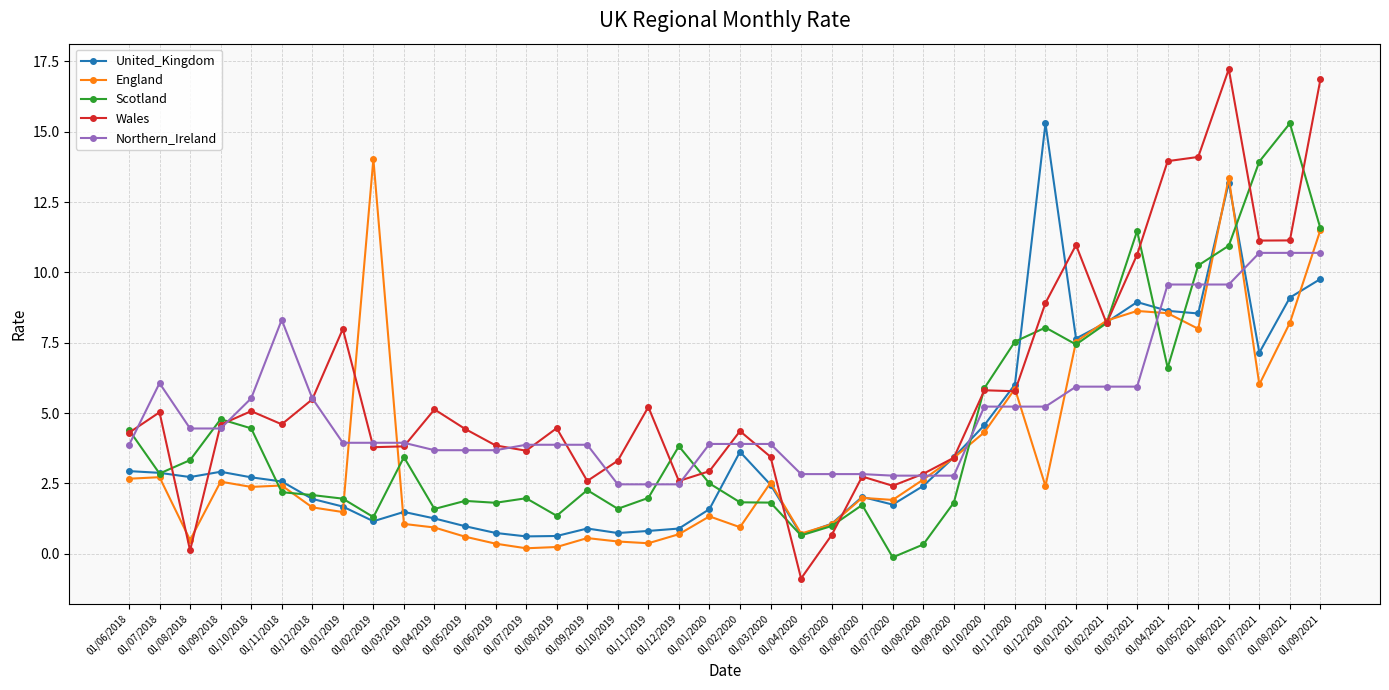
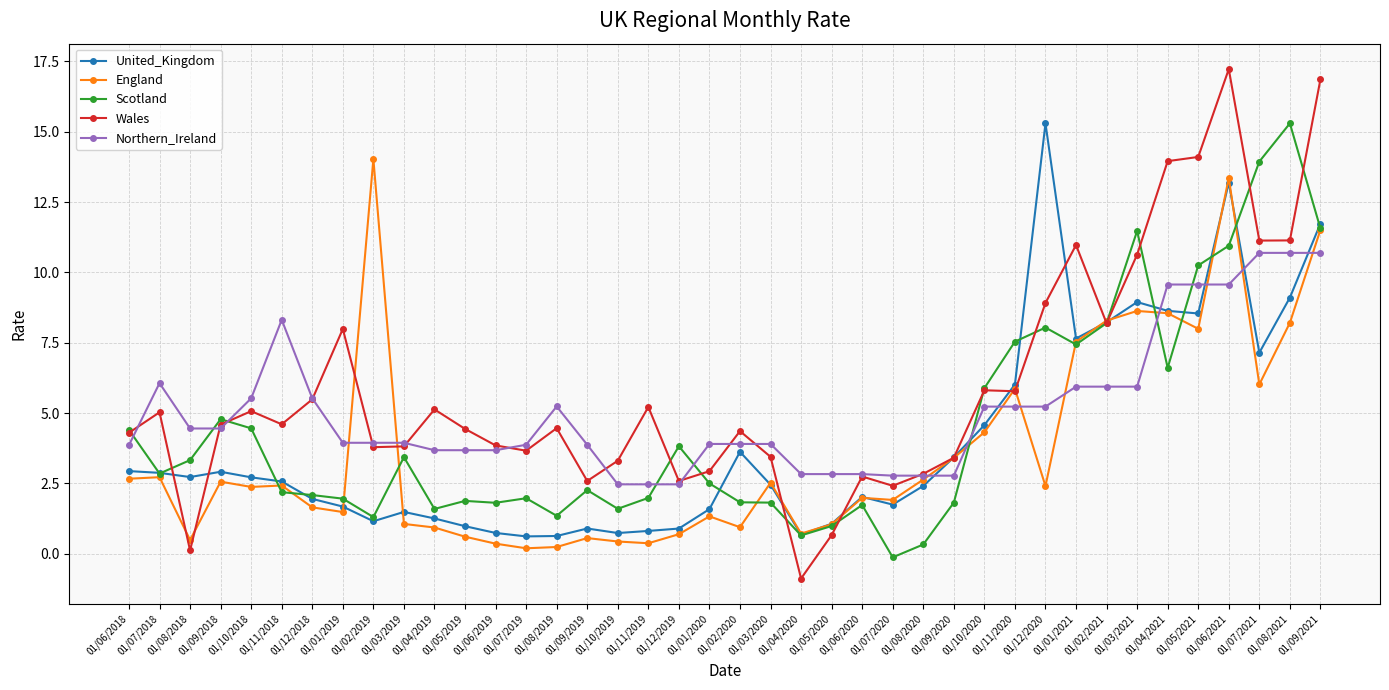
Northern_Ireland, 01/08/2019: 3.9 -> 5.2
United_Kingdom, 01/09/2021: 9.8 -> 11.7
